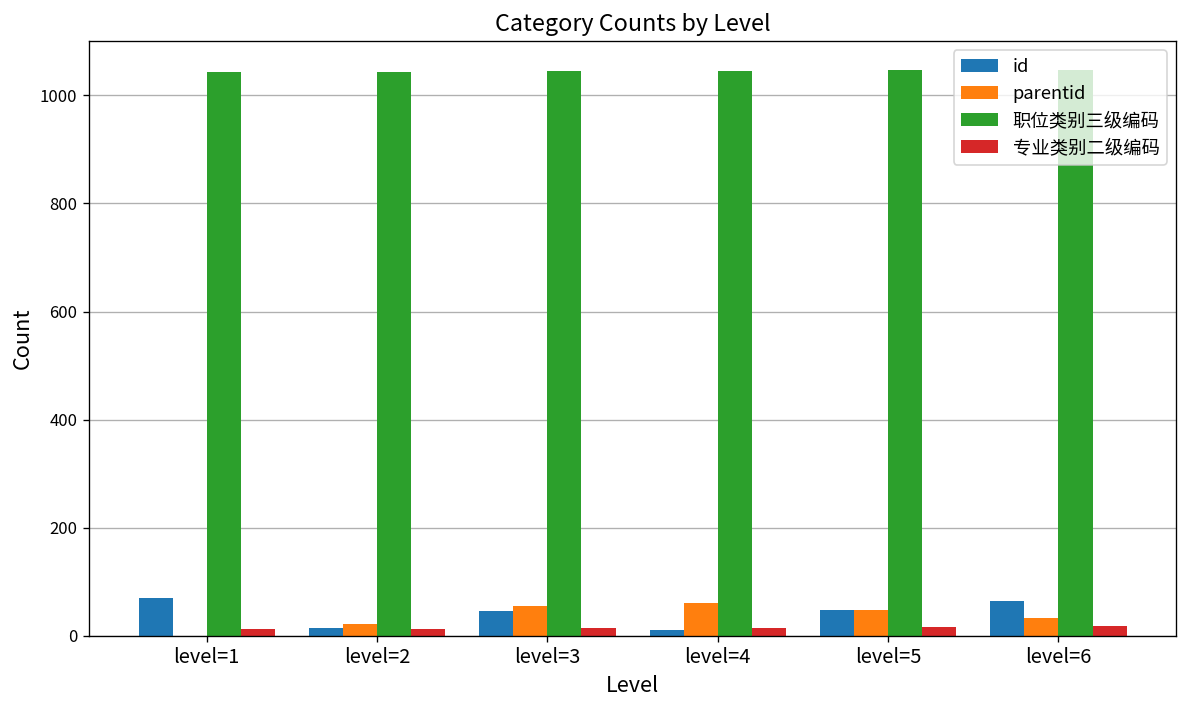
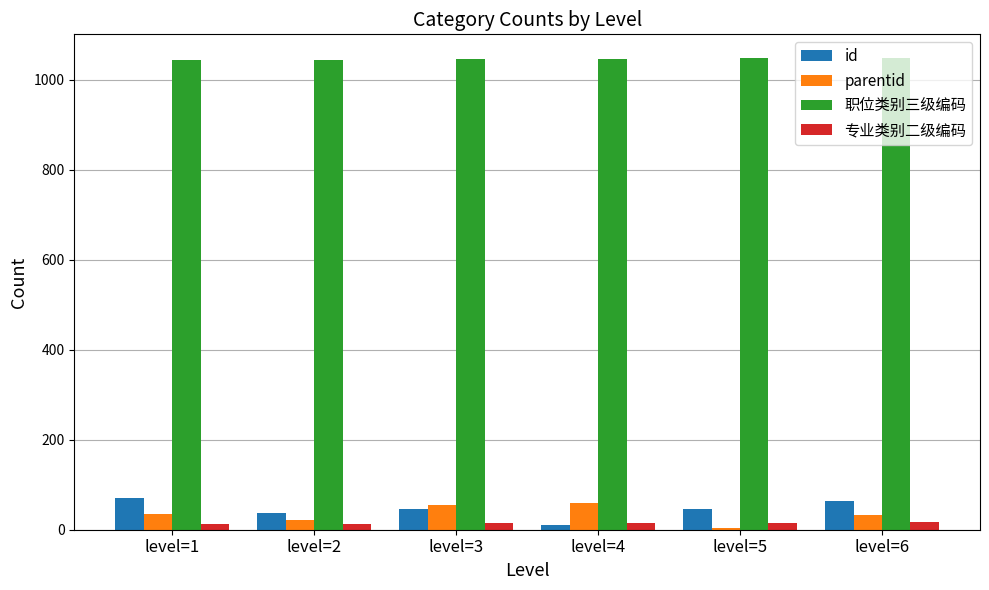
parentid, level=1: 0 -> 30
id, level=2: 20 -> 40
parentid, level=5: 50 -> 0
